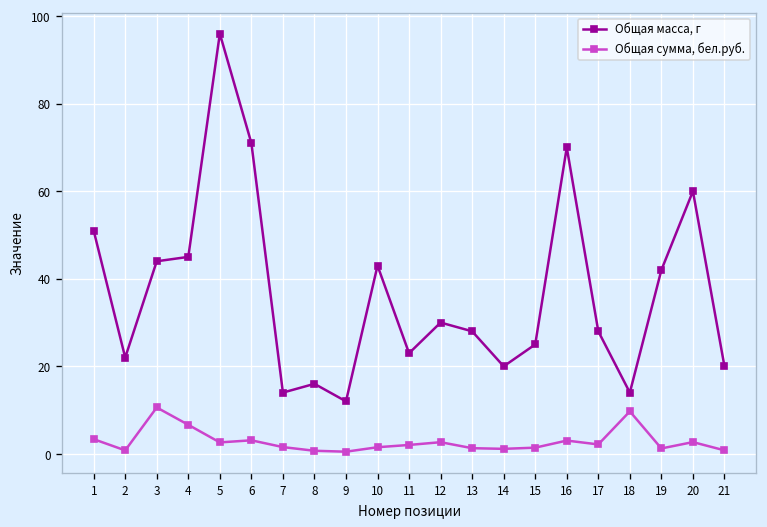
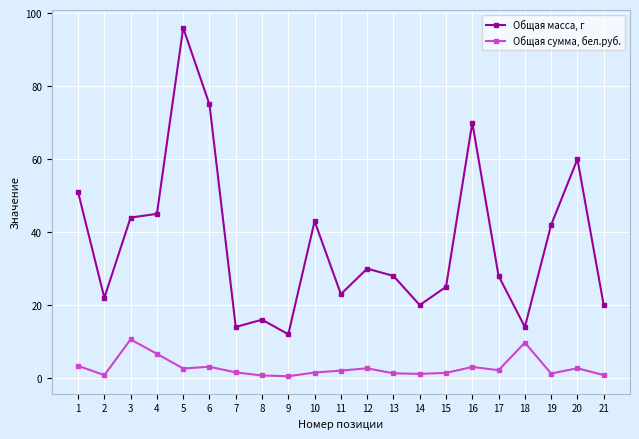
Общая масса, г, 6: 71 -> 75
